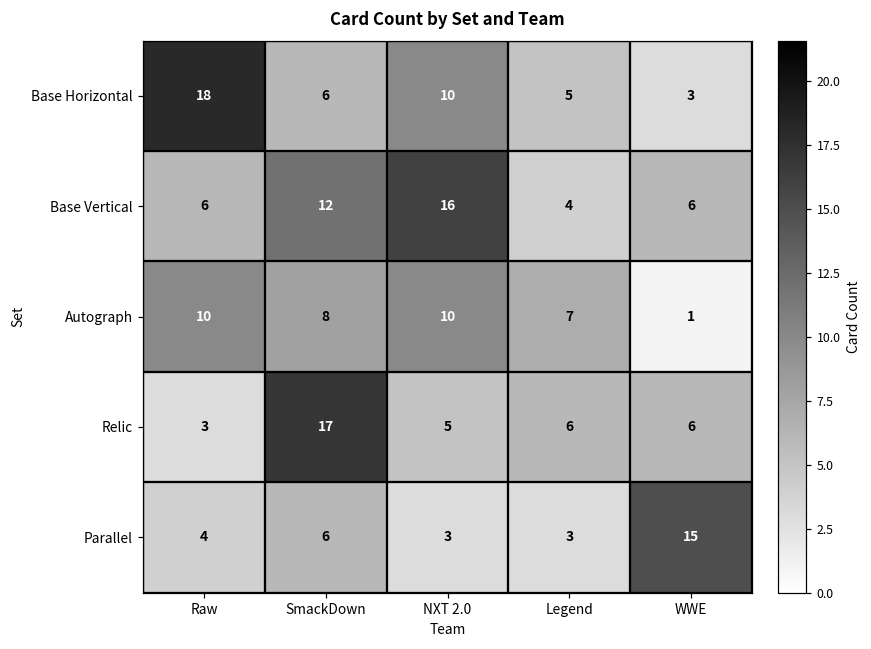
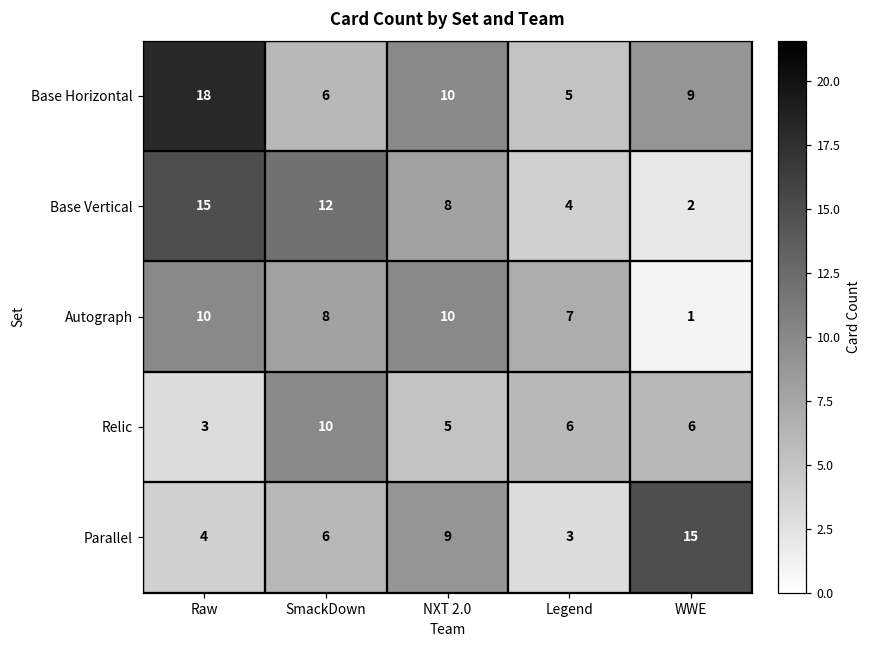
Base Horizontal, WWE: 3 -> 9
Base Vertical, Raw: 6 -> 15
Base Vertical, NXT 2.0: 16 -> 8
Base Vertical, WWE: 6 -> 2
Relic, SmackDown: 17 -> 10
Parallel, NXT 2.0: 3 -> 9
